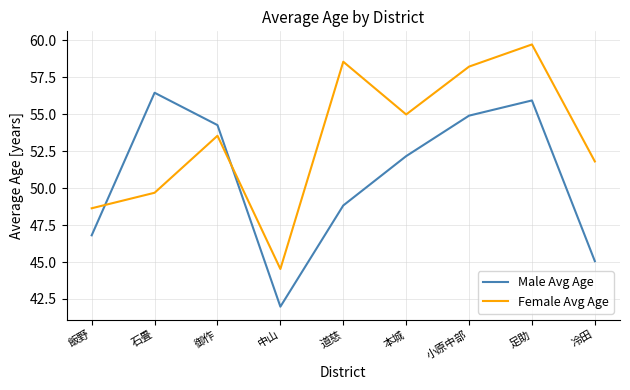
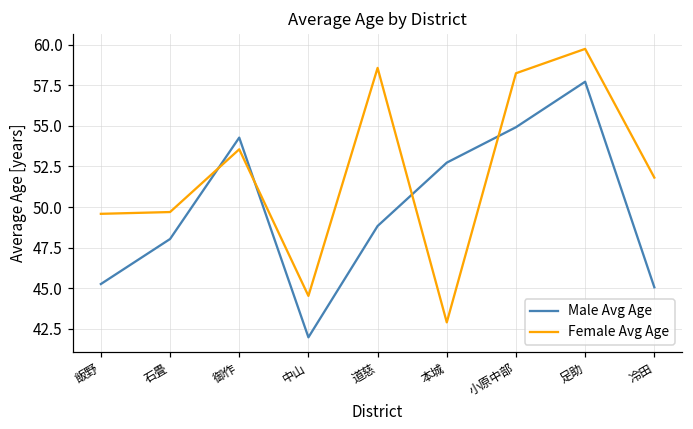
Male Avg Age, 飯野: 46.8 -> 45.3
Female Avg Age, 飯野: 48.6 -> 49.6
Male Avg Age, 石畳: 56.5 -> 48.0
Male Avg Age, 本城: 52.2 -> 52.7
Female Avg Age, 本城: 55.0 -> 42.9
Male Avg Age, 足助: 55.9 -> 57.7
